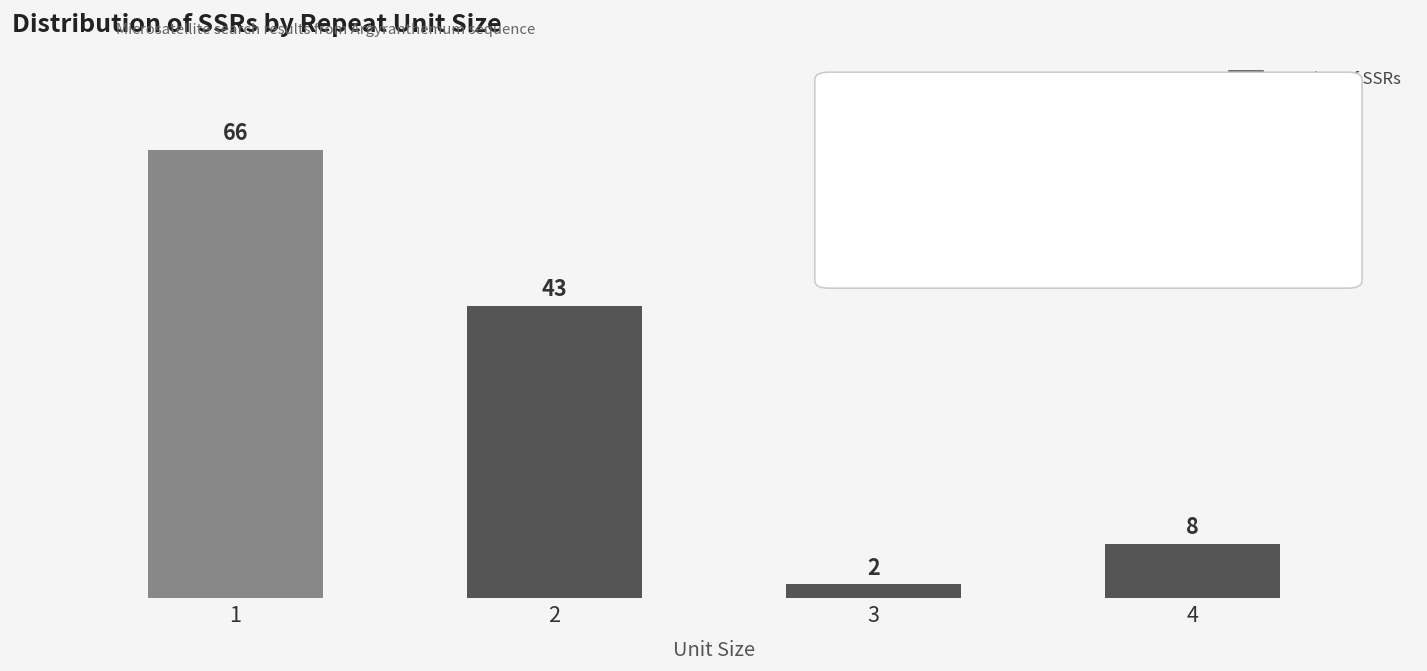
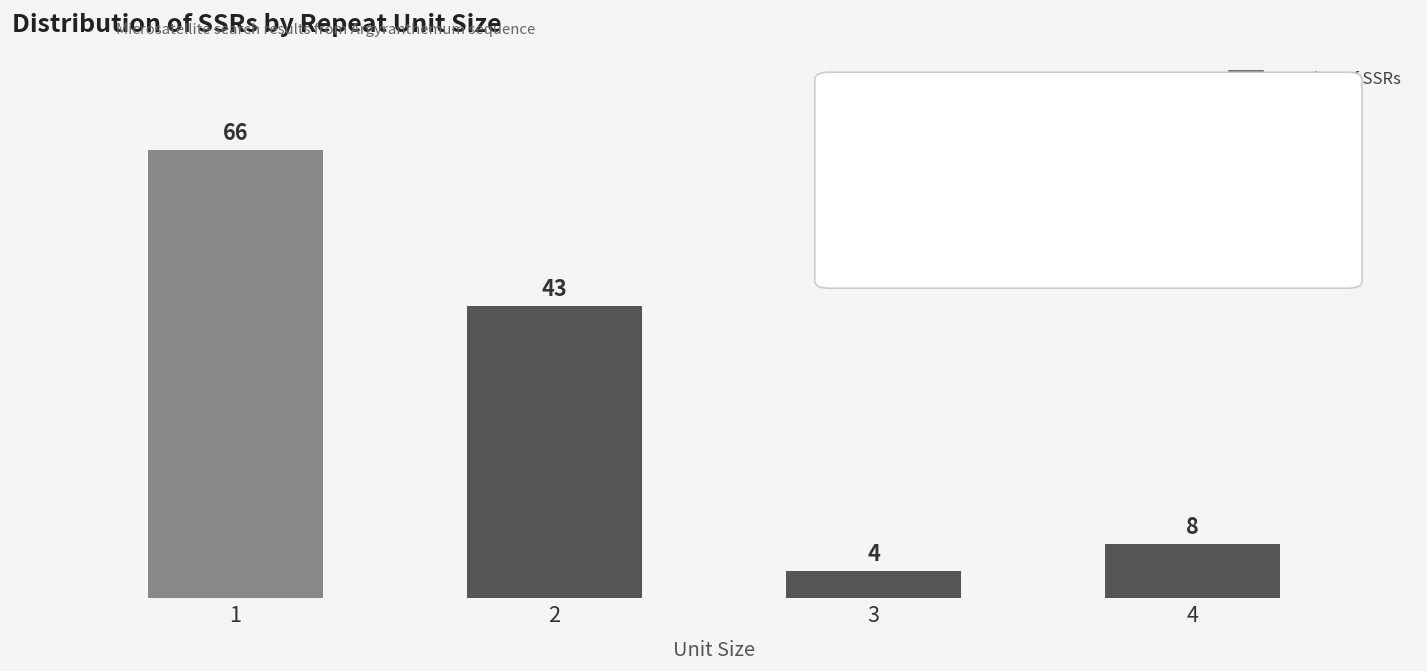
3: 2 -> 4
